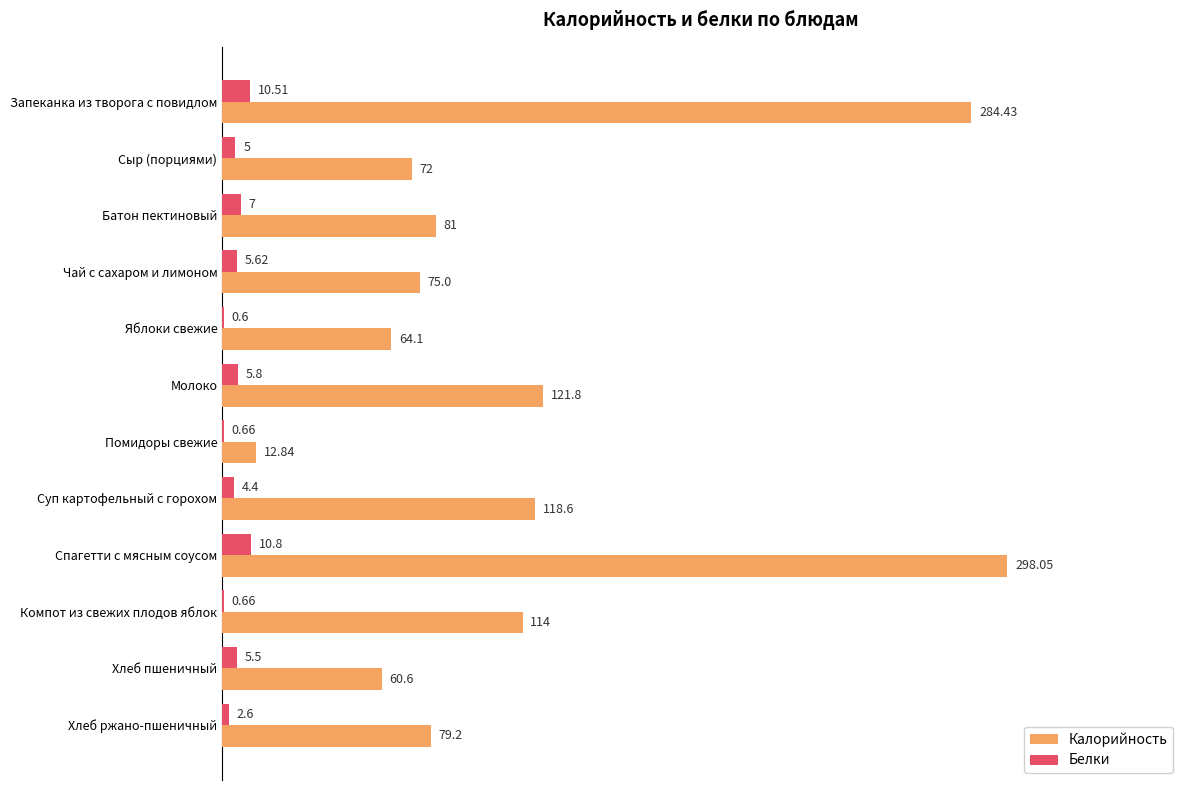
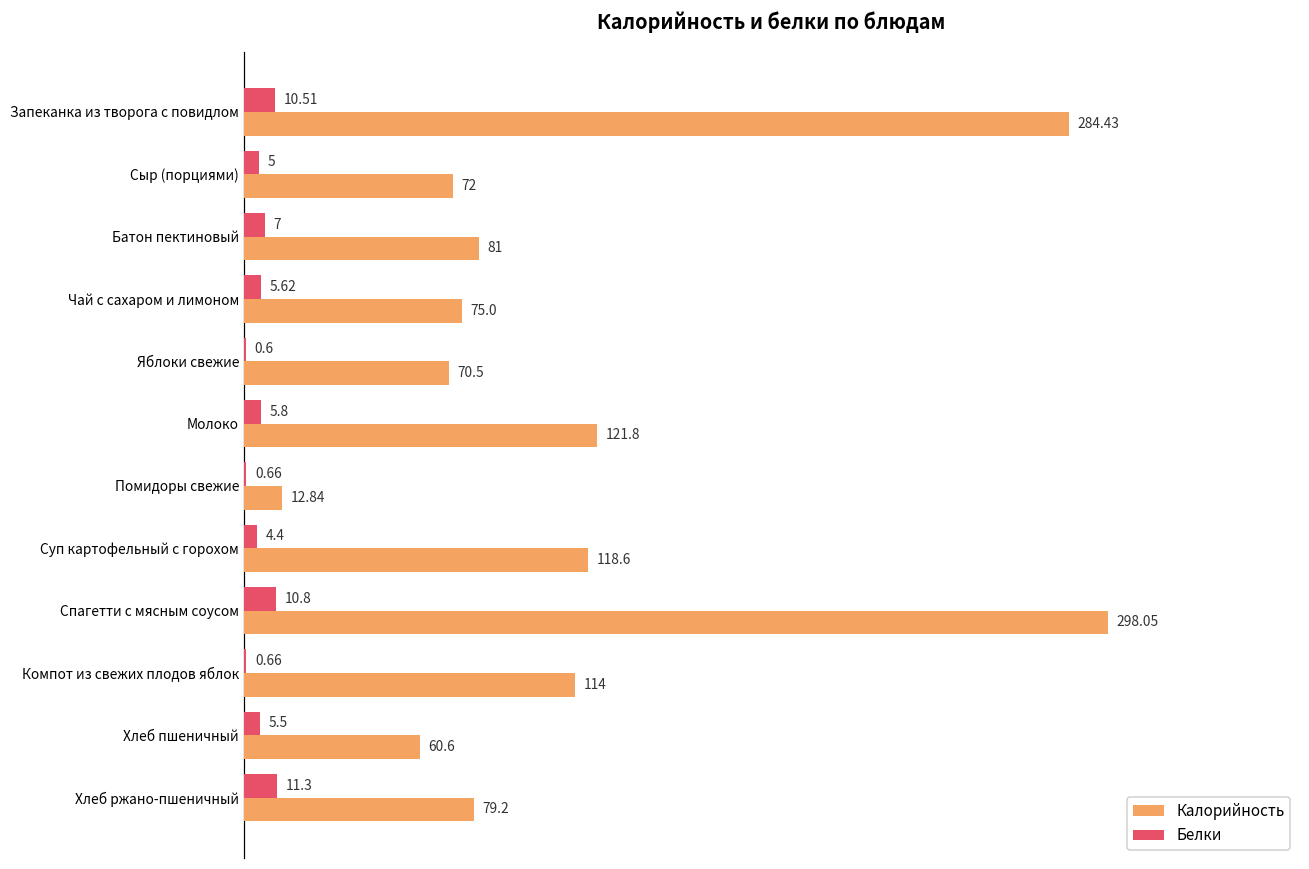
Калорийность, Яблоки свежие: 64.1 -> 70.5
Белки, Хлеб ржано-пшеничный: 2.6 -> 11.3
